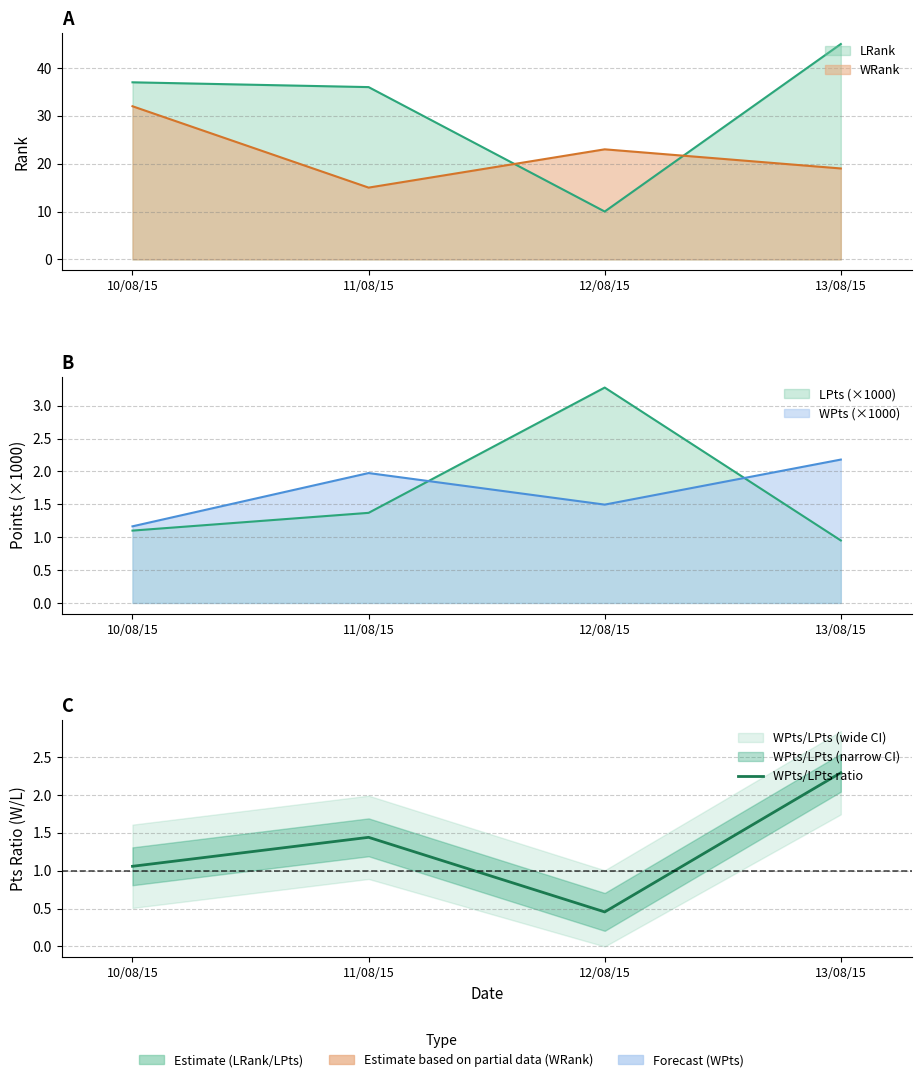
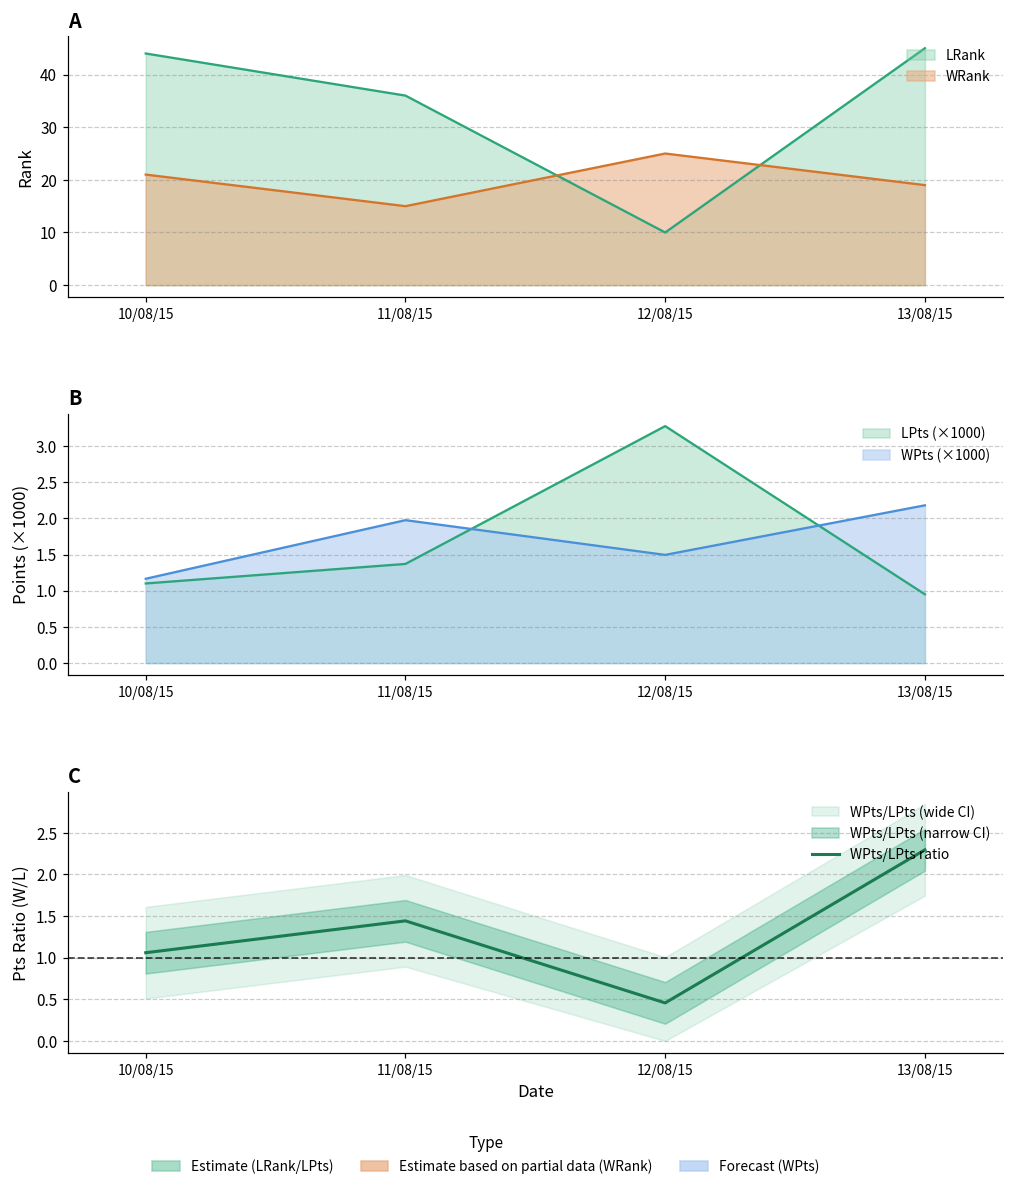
A, LRank, 10/08/15: 37 -> 44
A, WRank, 10/08/15: 32 -> 21
A, WRank, 12/08/15: 23 -> 25
